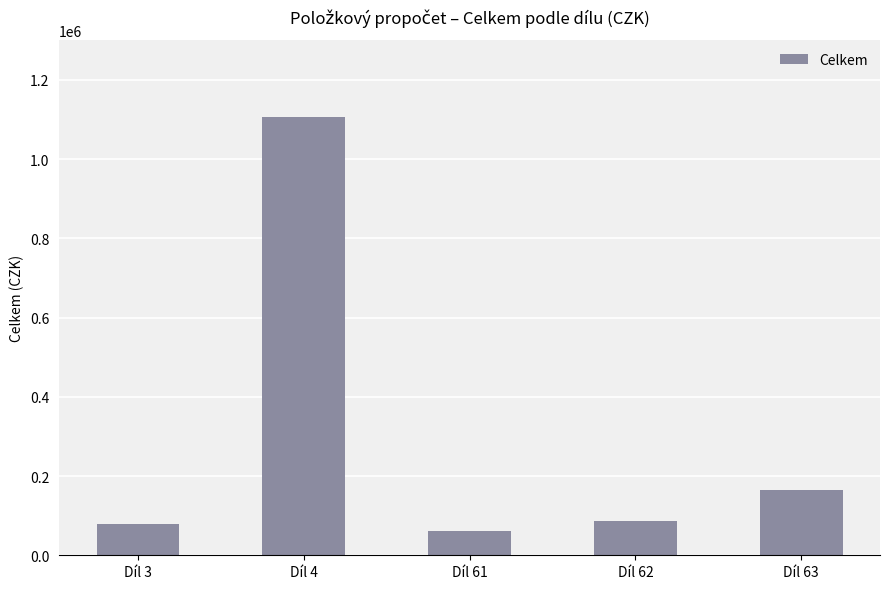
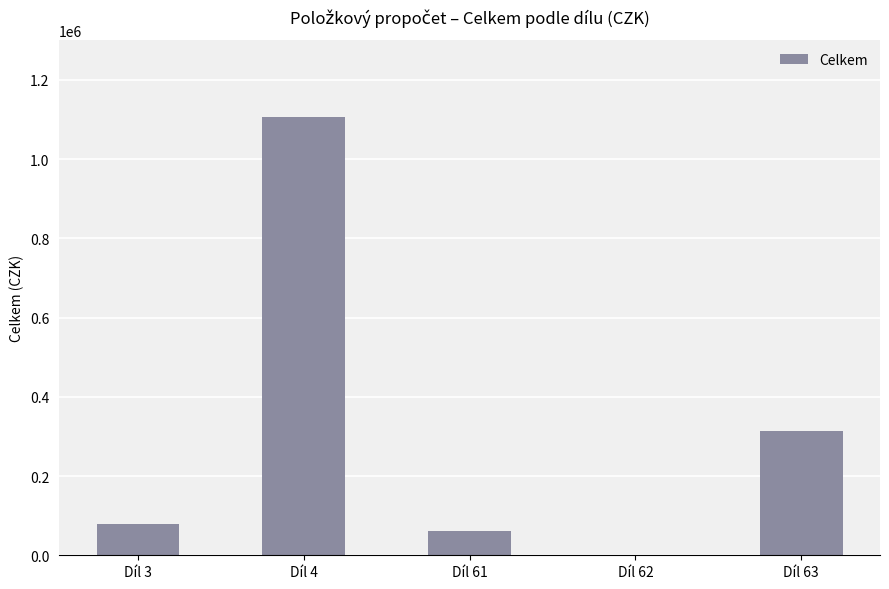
Díl 62: 90000 -> 0
Díl 63: 160000 -> 310000
